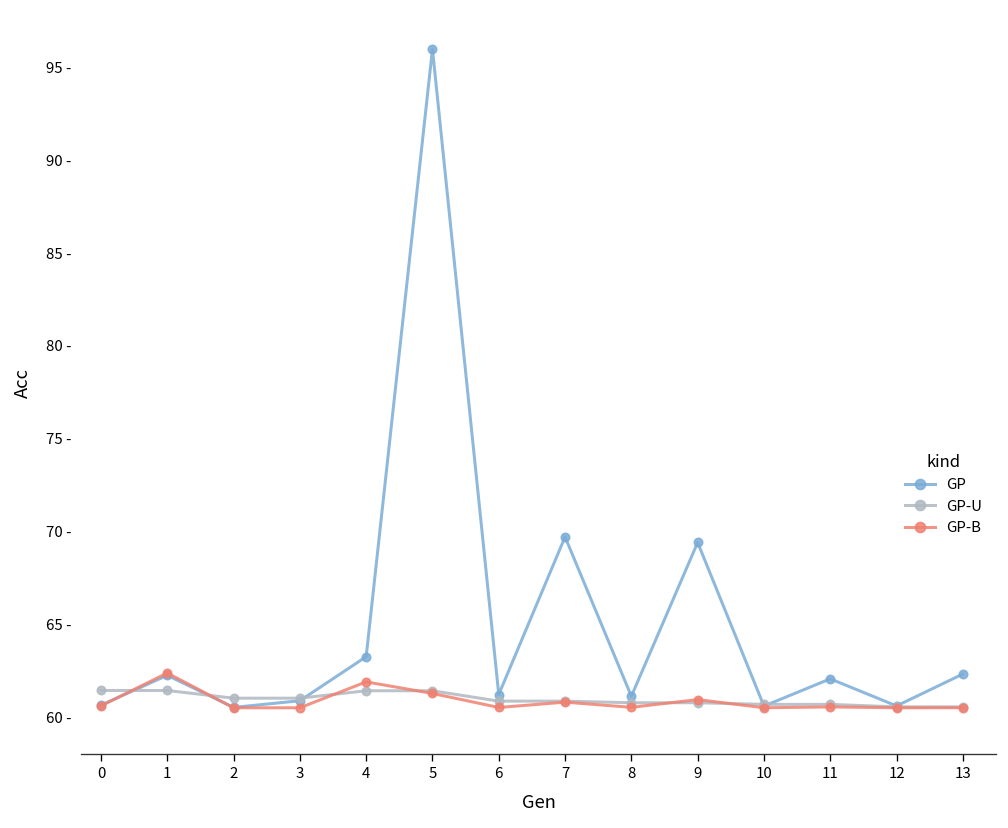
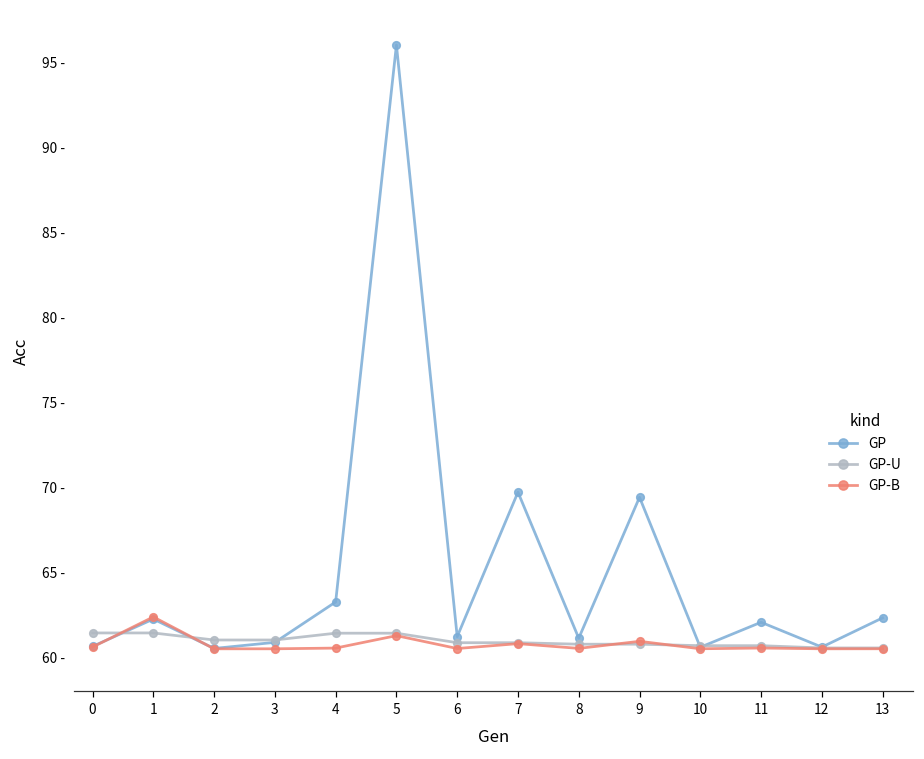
GP-B, 4: 61.9 - -> 60.5 -
